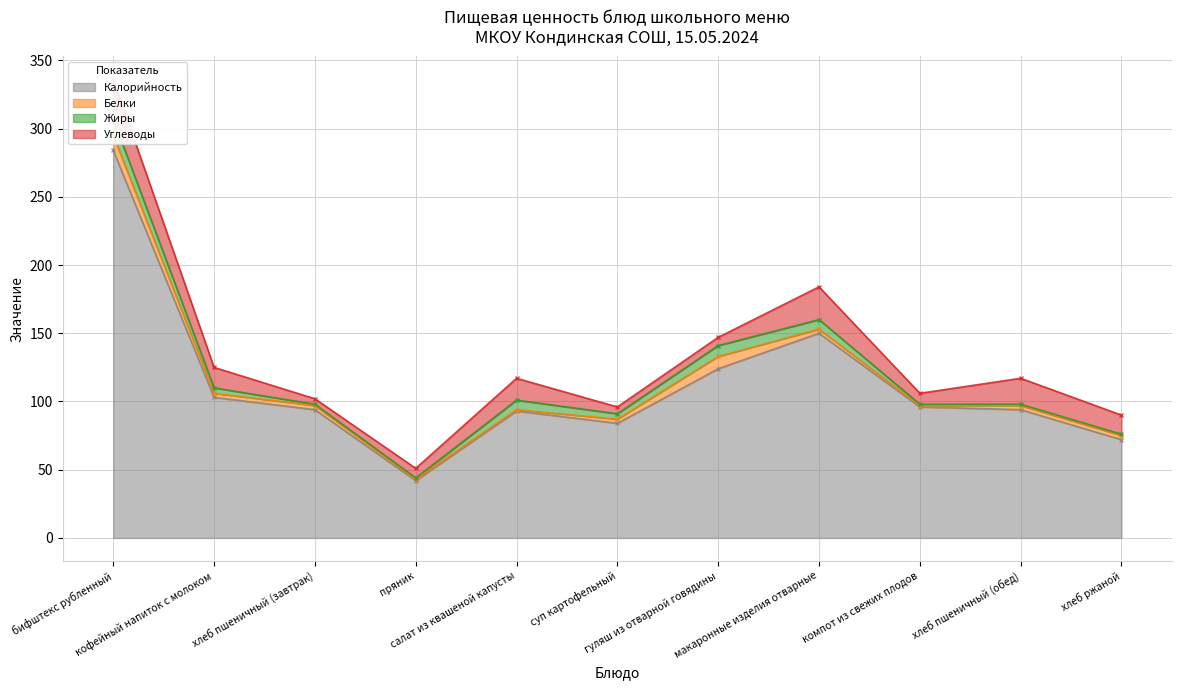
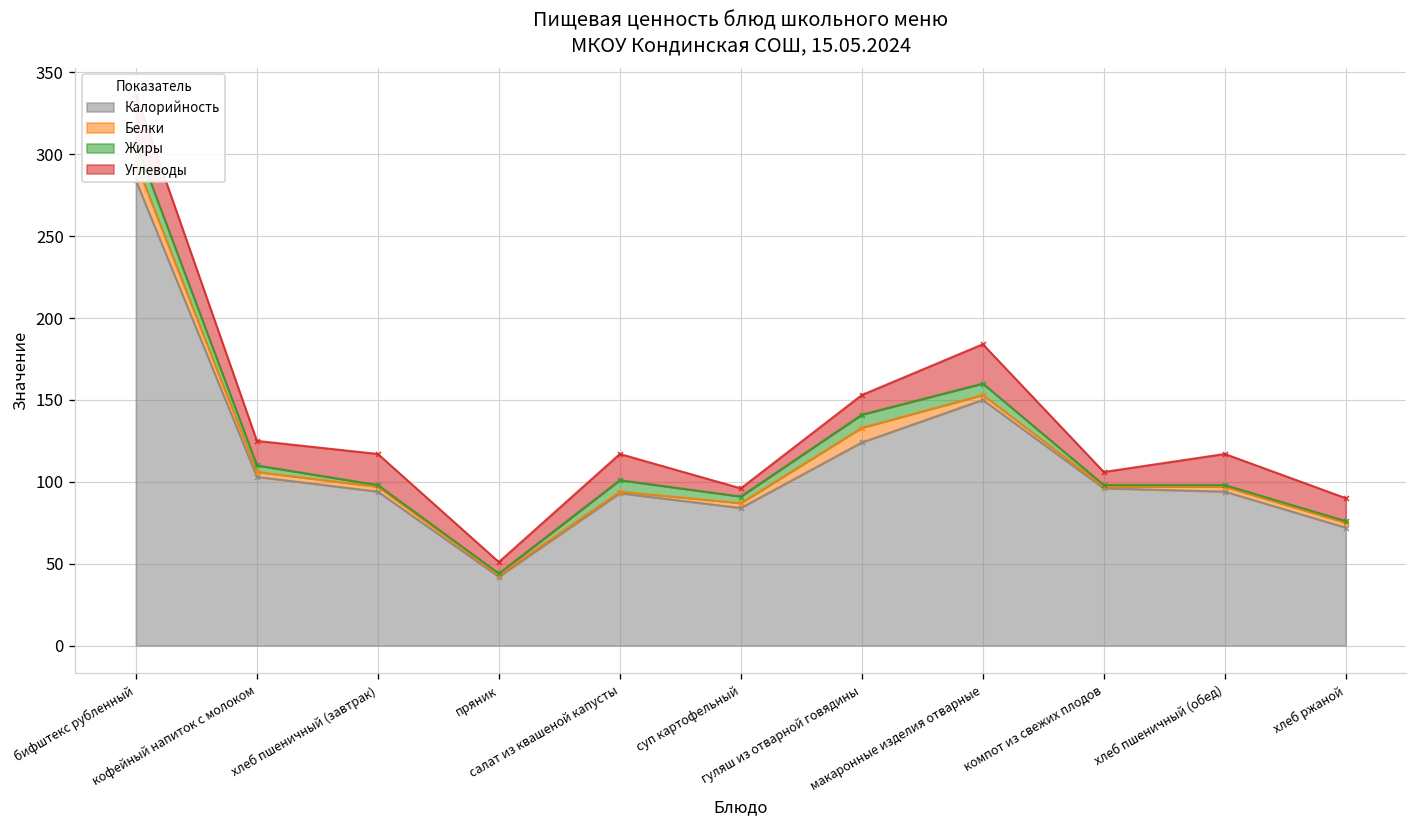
Углеводы, хлеб пшеничный (завтрак): 4 -> 19
Углеводы, гуляш из отварной говядины: 6 -> 12
